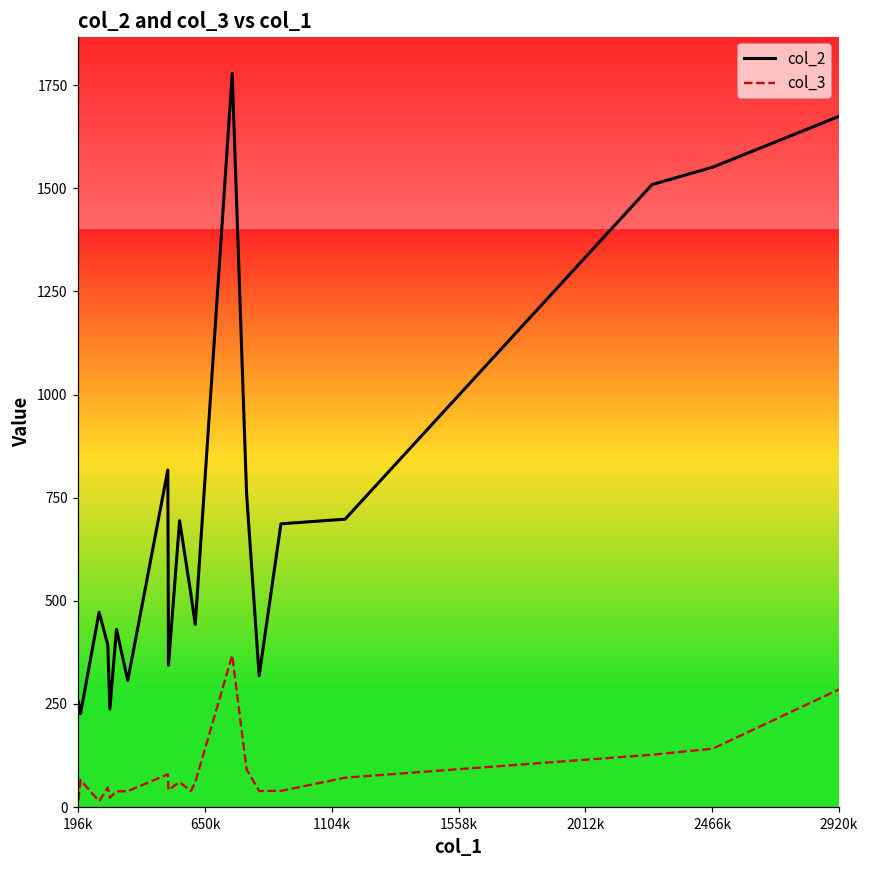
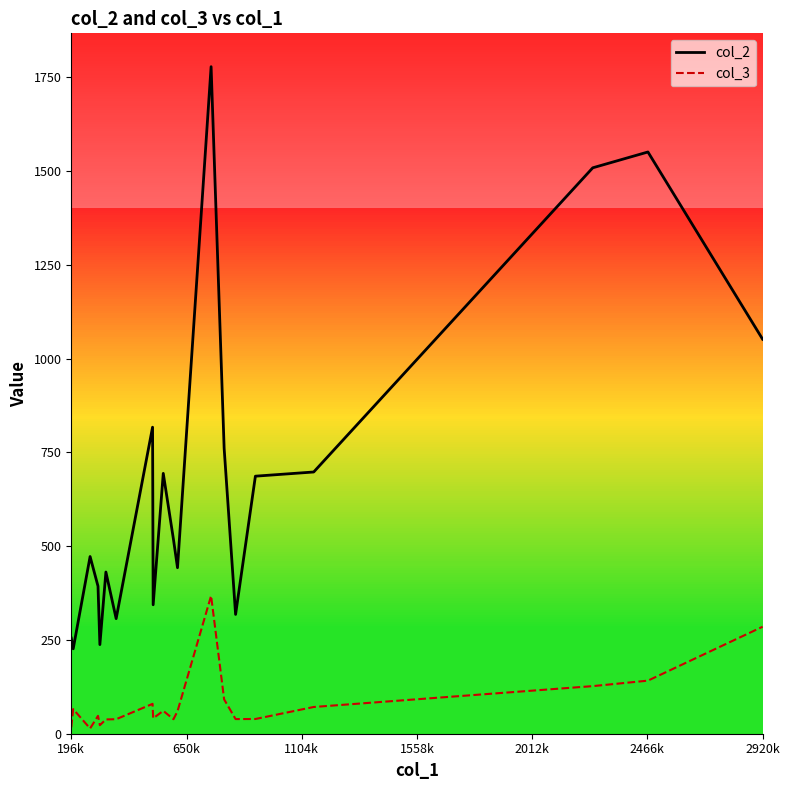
col_2, 2920k: 1670 -> 1050
